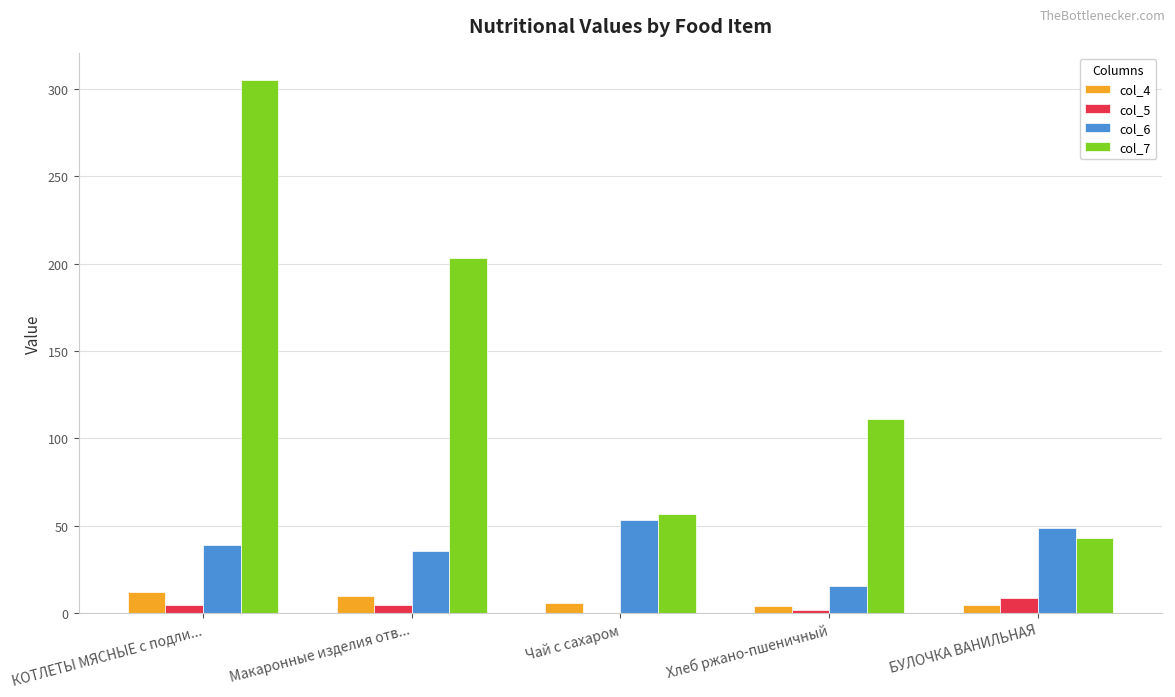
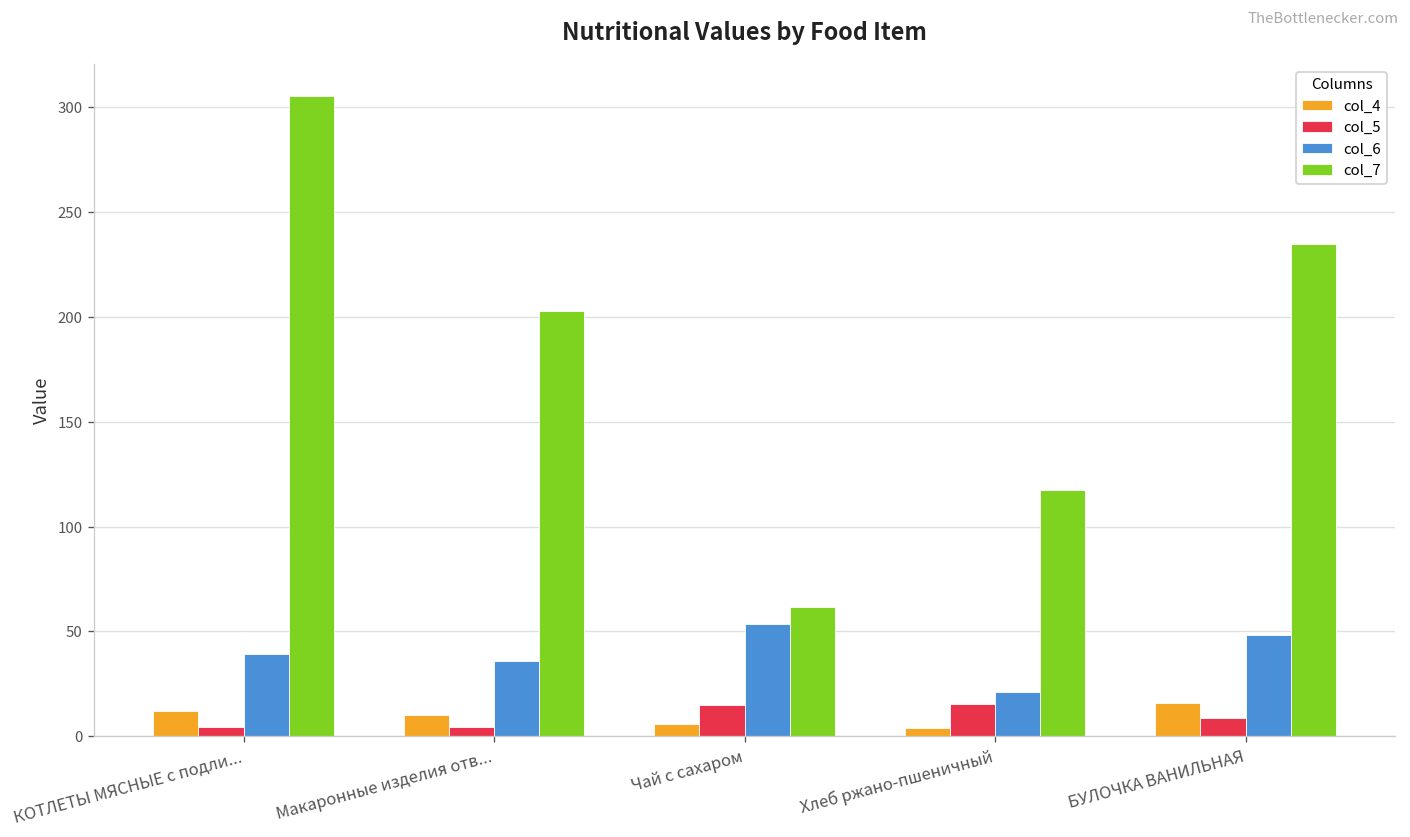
col_5, Чай с сахаром: 0 -> 15
col_7, Чай с сахаром: 57 -> 62
col_5, Хлеб ржано-пшеничный: 2 -> 15
col_6, Хлеб ржано-пшеничный: 15 -> 21
col_7, Хлеб ржано-пшеничный: 111 -> 118
col_4, БУЛОЧКА ВАНИЛЬНАЯ: 4 -> 16
col_7, БУЛОЧКА ВАНИЛЬНАЯ: 43 -> 235
